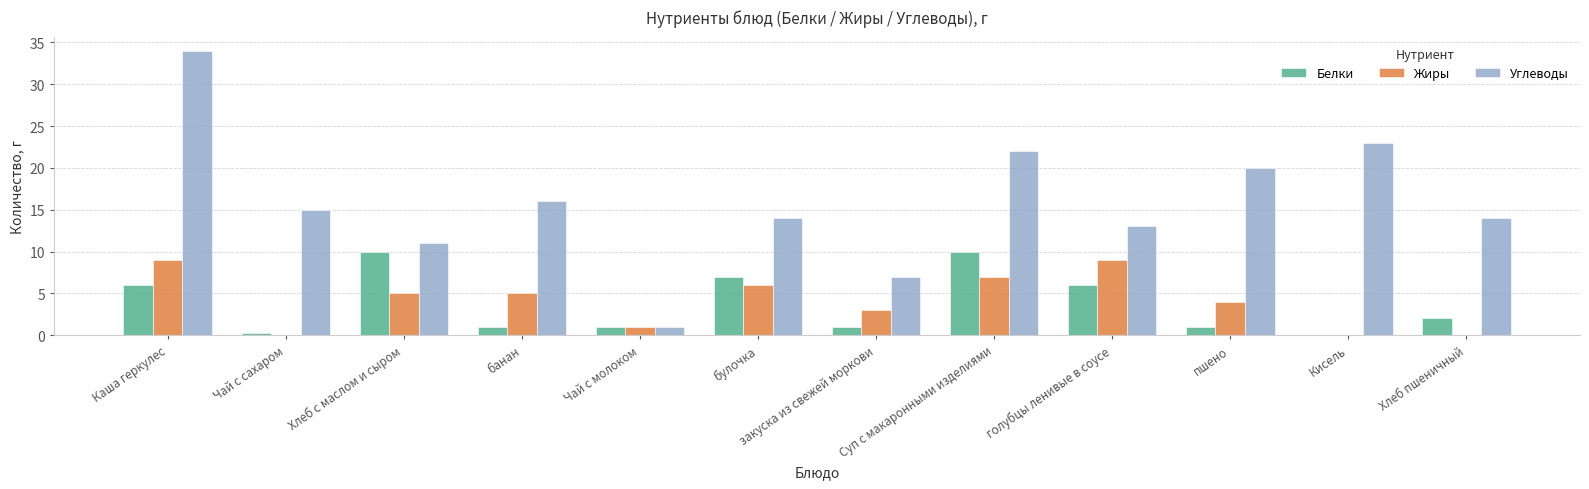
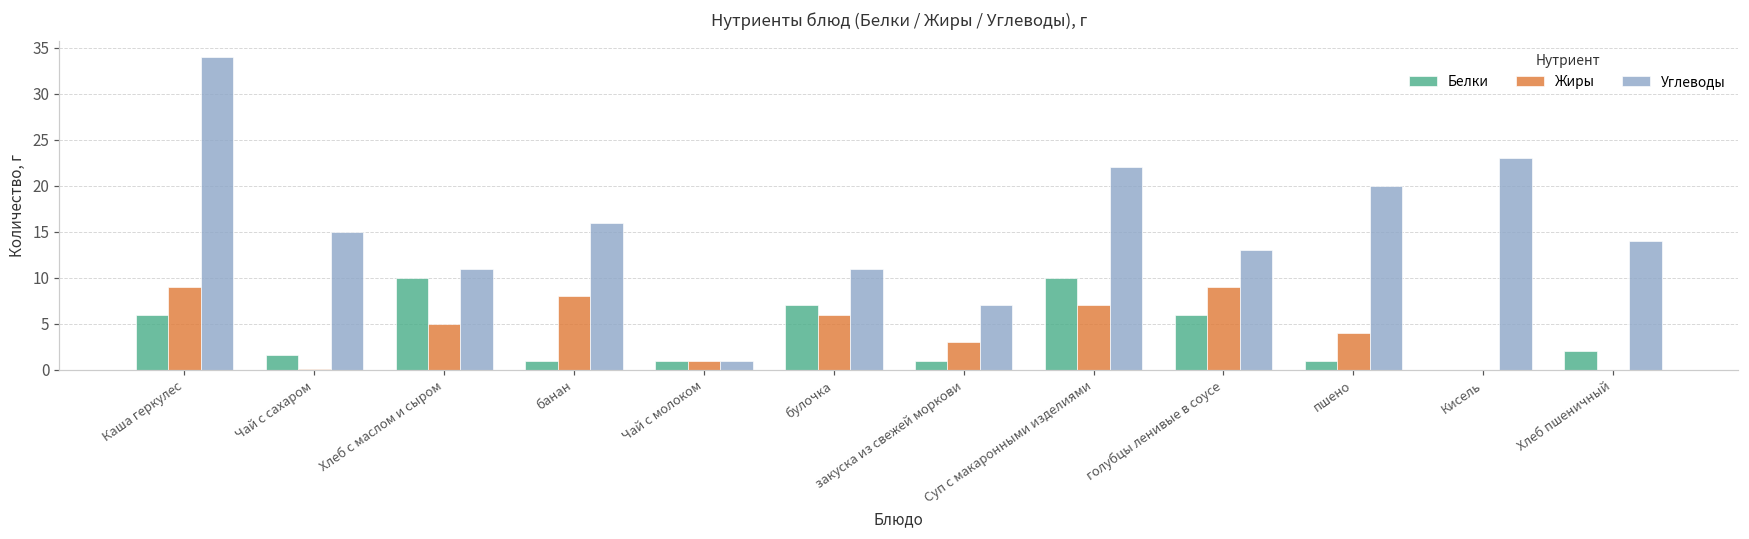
Белки, Чай с сахаром: 0 -> 2
Жиры, банан: 5 -> 8
Углеводы, булочка: 14 -> 11
